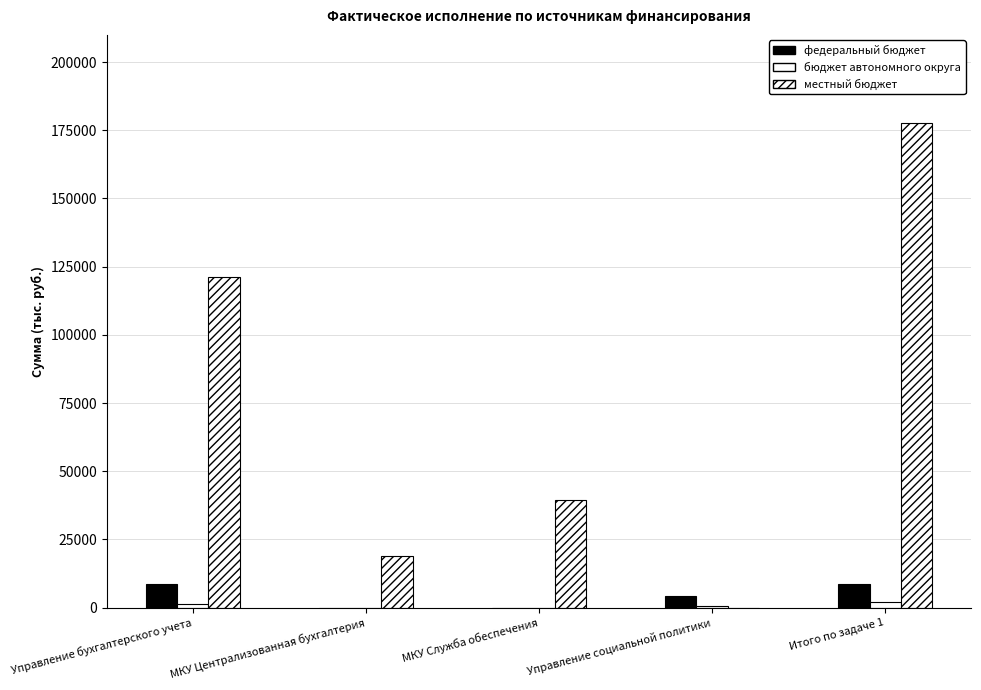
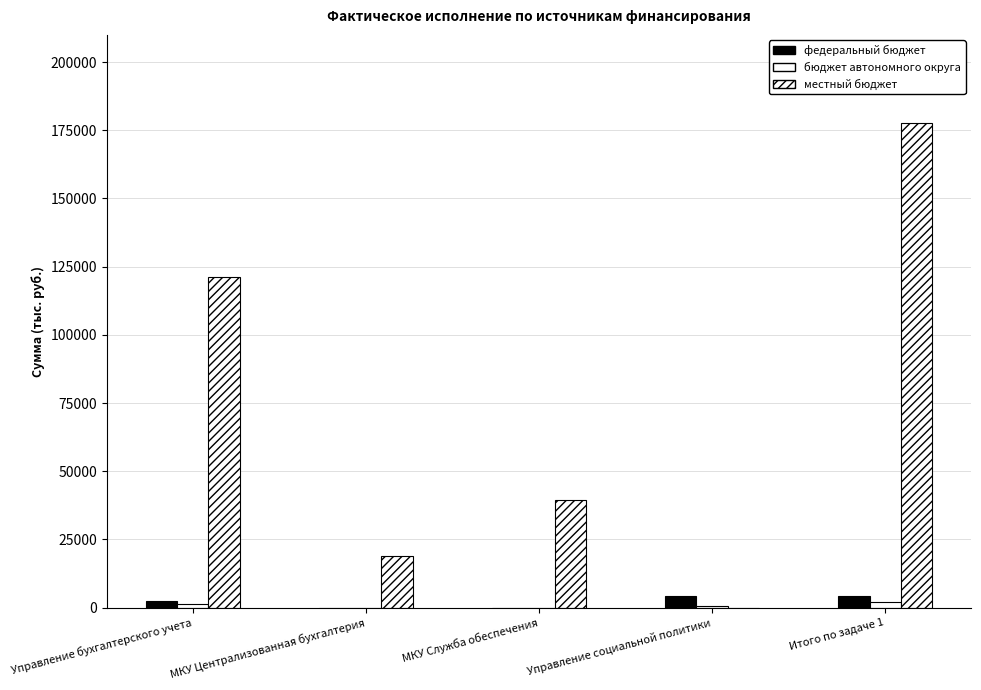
федеральный бюджет, Управление бухгалтерского учета: 9000 -> 2000
федеральный бюджет, Итого по задаче 1: 9000 -> 4000
